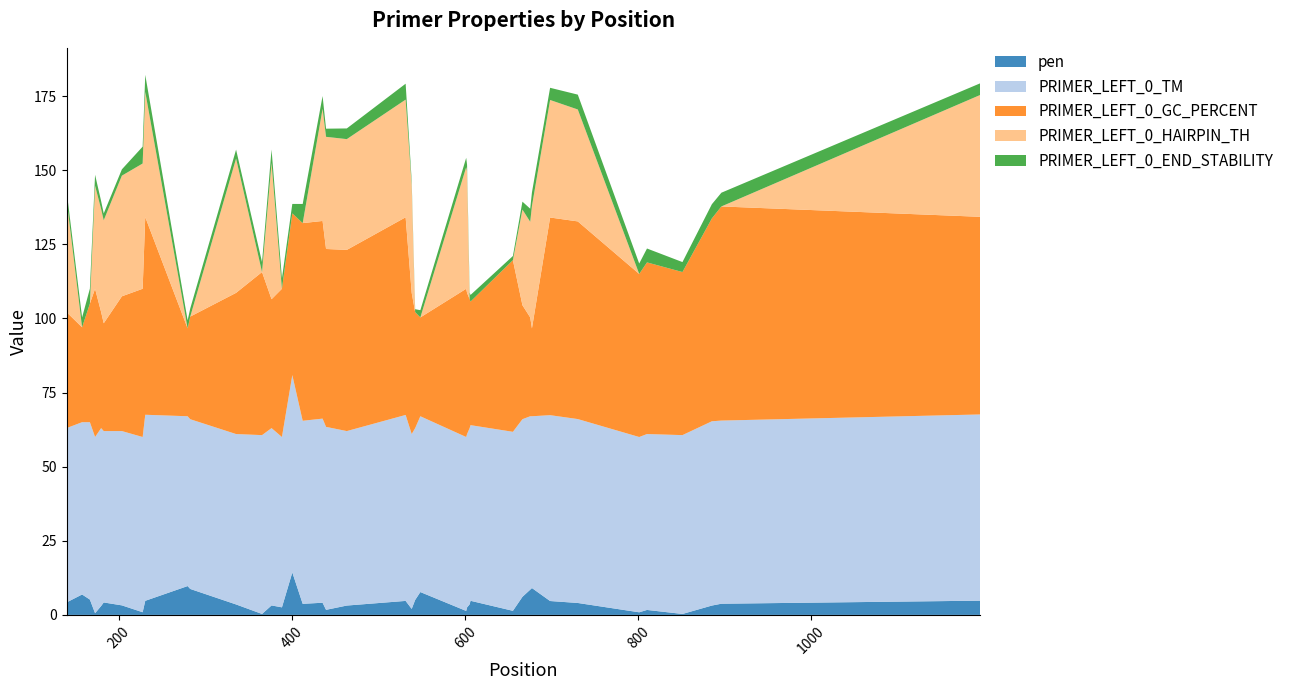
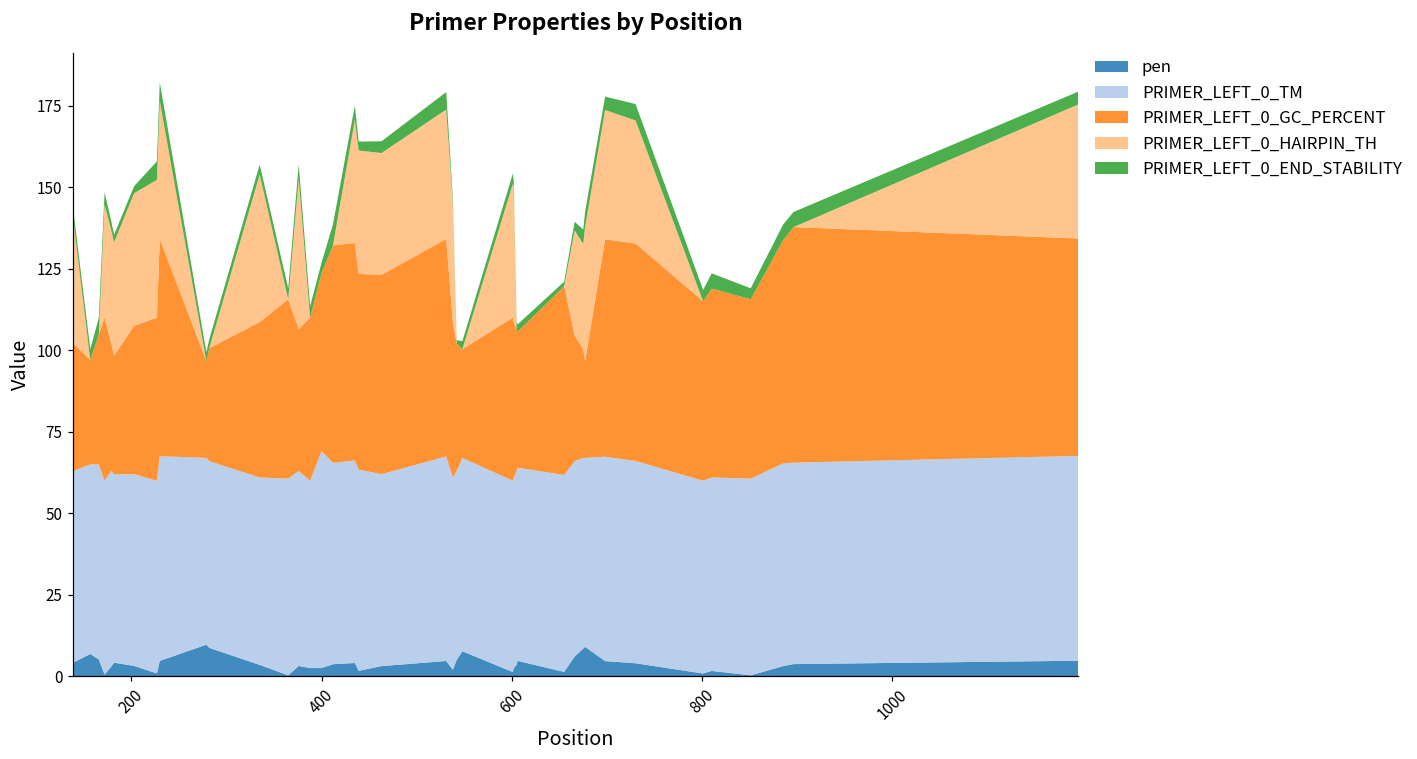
pen, 400: 14 -> 3
